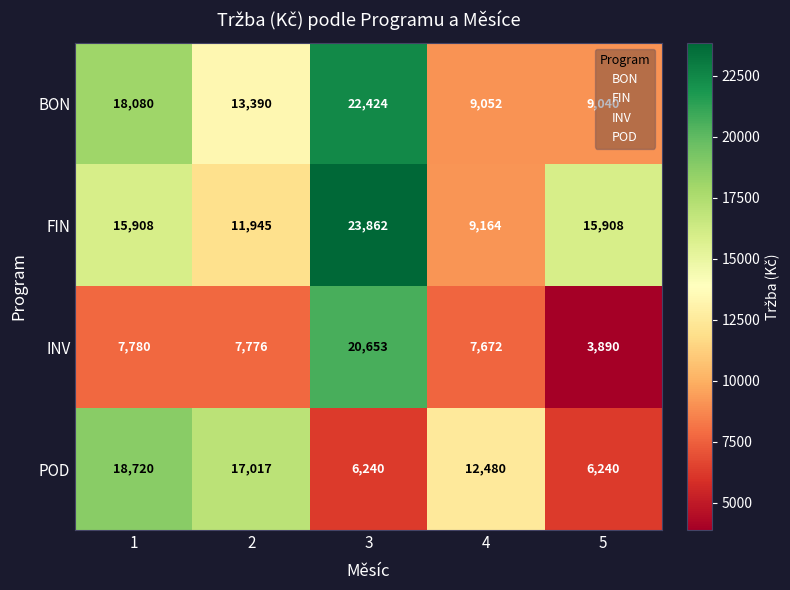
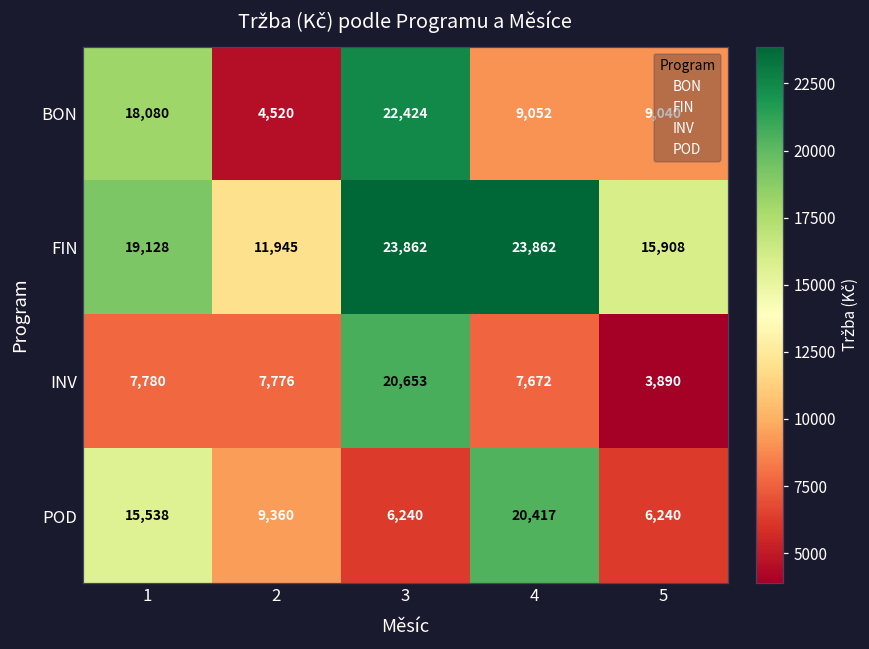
BON, 2: 13,390 -> 4,520
FIN, 1: 15,908 -> 19,128
FIN, 4: 9,164 -> 23,862
POD, 1: 18,720 -> 15,538
POD, 2: 17,017 -> 9,360
POD, 4: 12,480 -> 20,417
